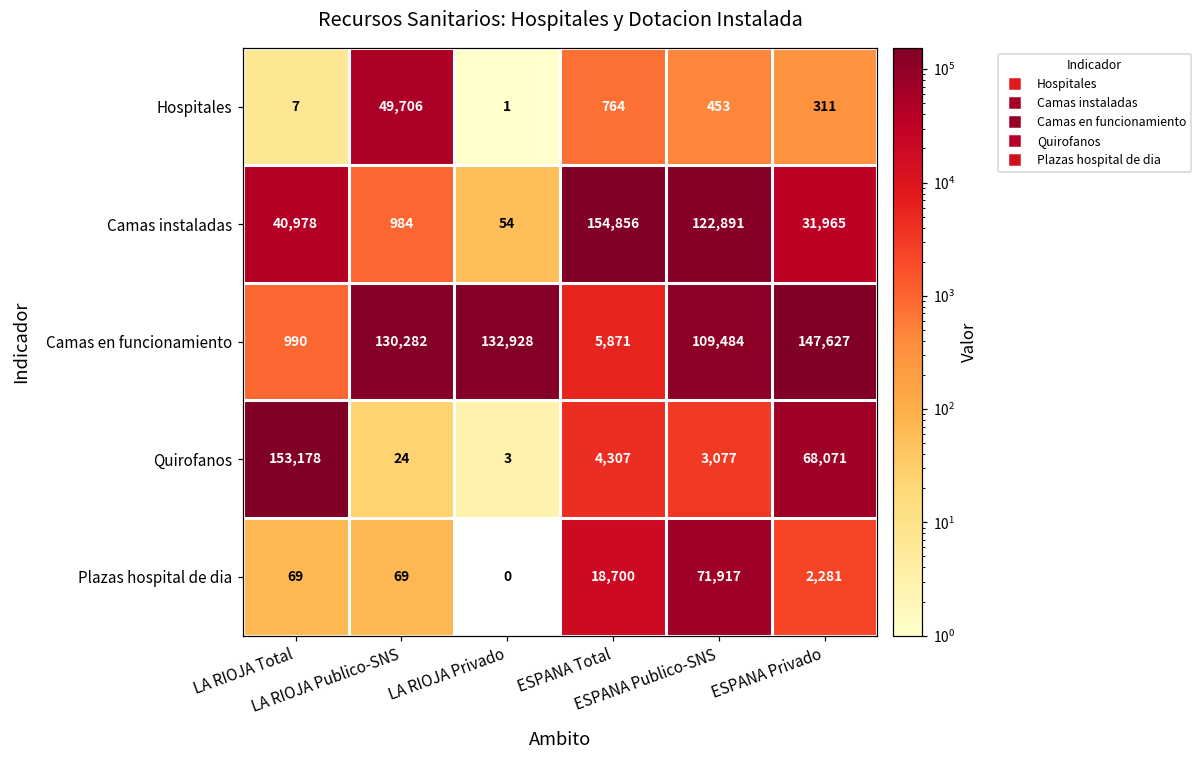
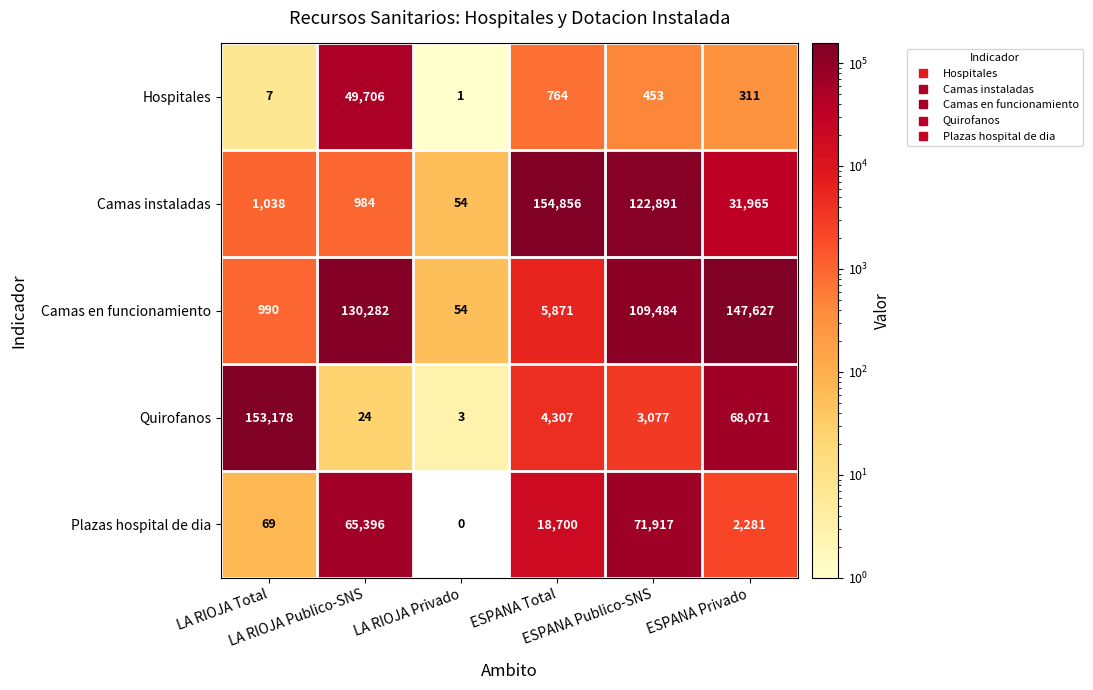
Camas instaladas, LA RIOJA Total: 40,978 -> 1,038
Camas en funcionamiento, LA RIOJA Privado: 132,928 -> 54
Plazas hospital de dia, LA RIOJA Publico-SNS: 69 -> 65,396
